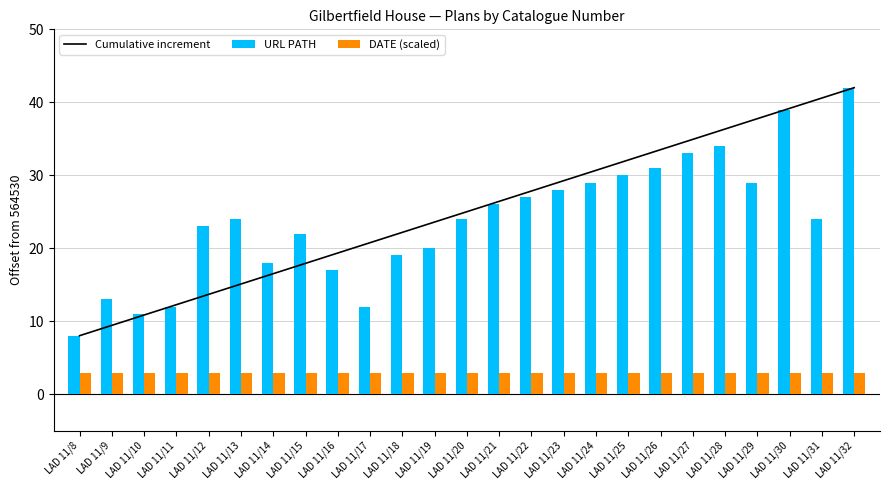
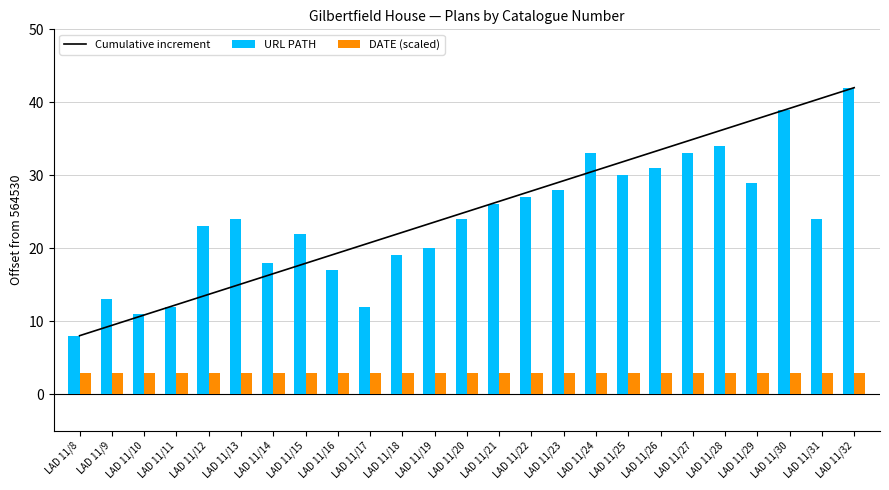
URL PATH, LAD 11/24: 29 -> 33
